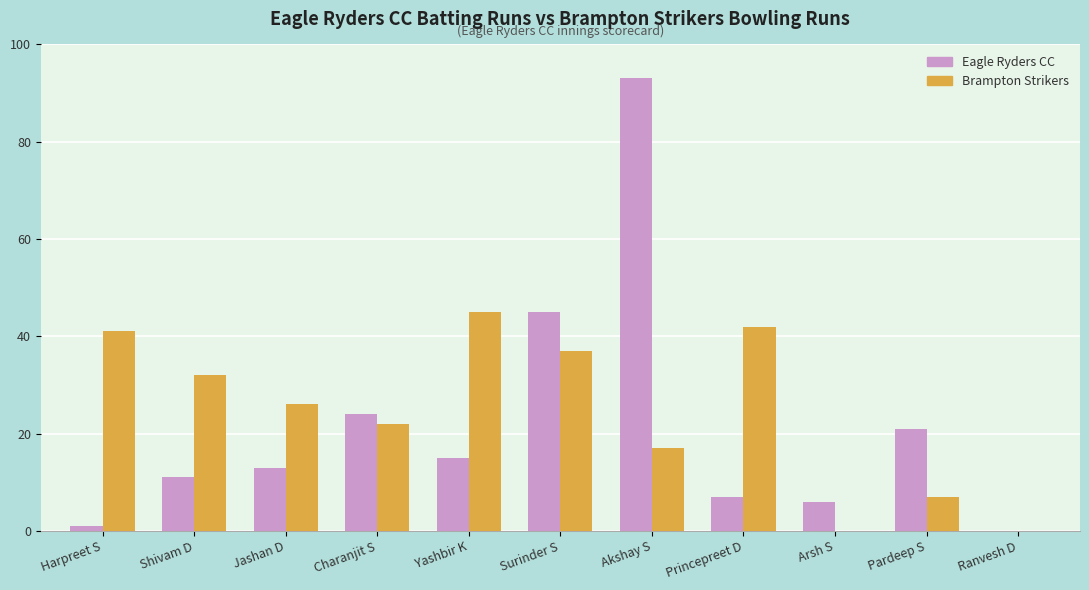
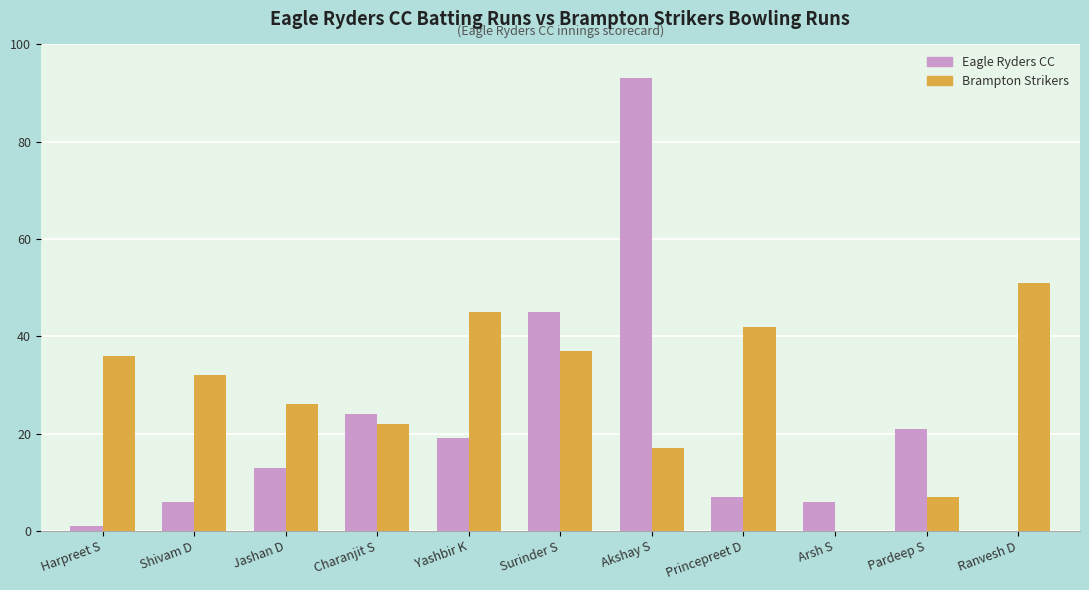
Brampton Strikers, Harpreet S: 41 -> 36
Eagle Ryders CC, Shivam D: 11 -> 6
Eagle Ryders CC, Yashbir K: 15 -> 19
Brampton Strikers, Ranvesh D: 0 -> 51
